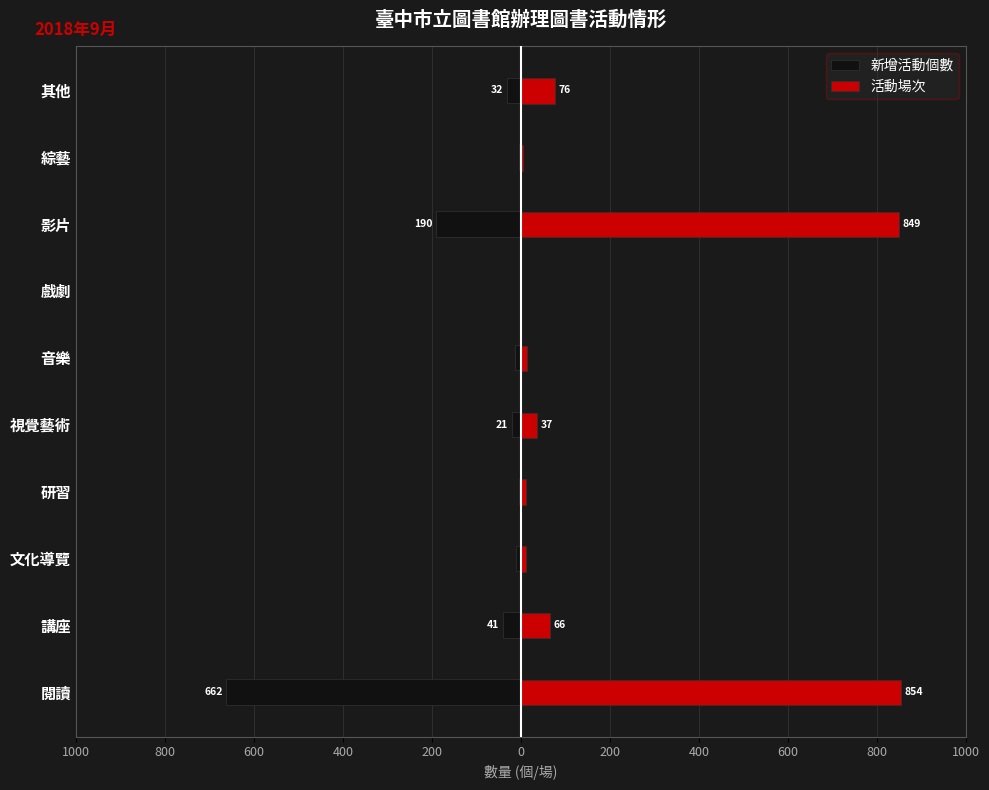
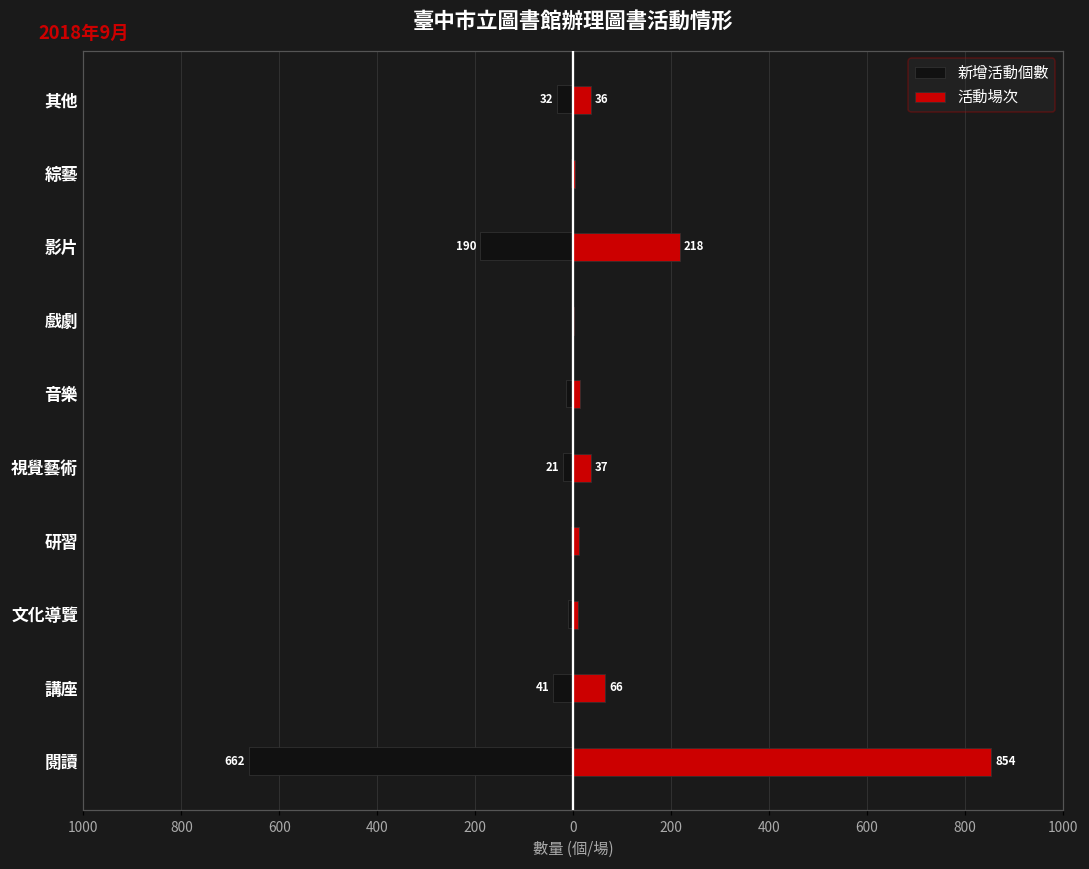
活動場次, 其他: 76 -> 36
活動場次, 影片: 849 -> 218
